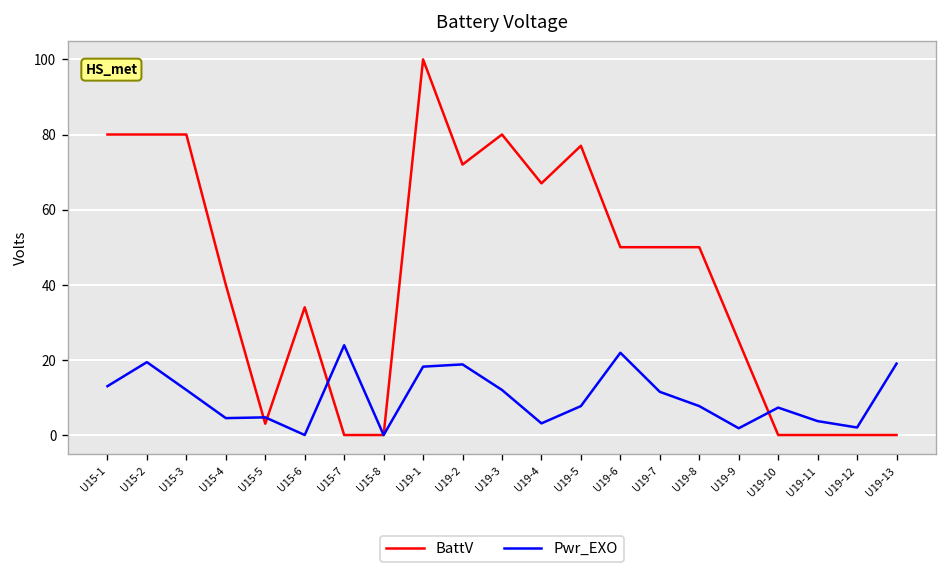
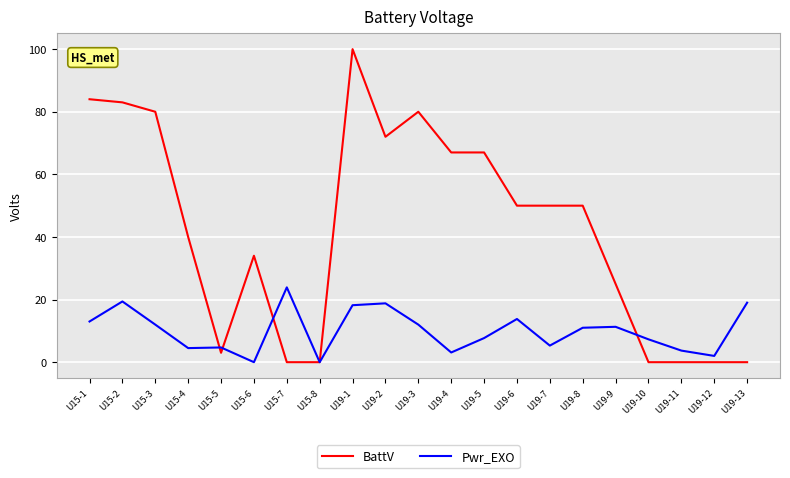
BattV, U15-1: 80 -> 84
BattV, U15-2: 80 -> 83
BattV, U19-5: 77 -> 67
Pwr_EXO, U19-6: 22 -> 14
Pwr_EXO, U19-7: 12 -> 5
Pwr_EXO, U19-8: 8 -> 11
Pwr_EXO, U19-9: 2 -> 11
